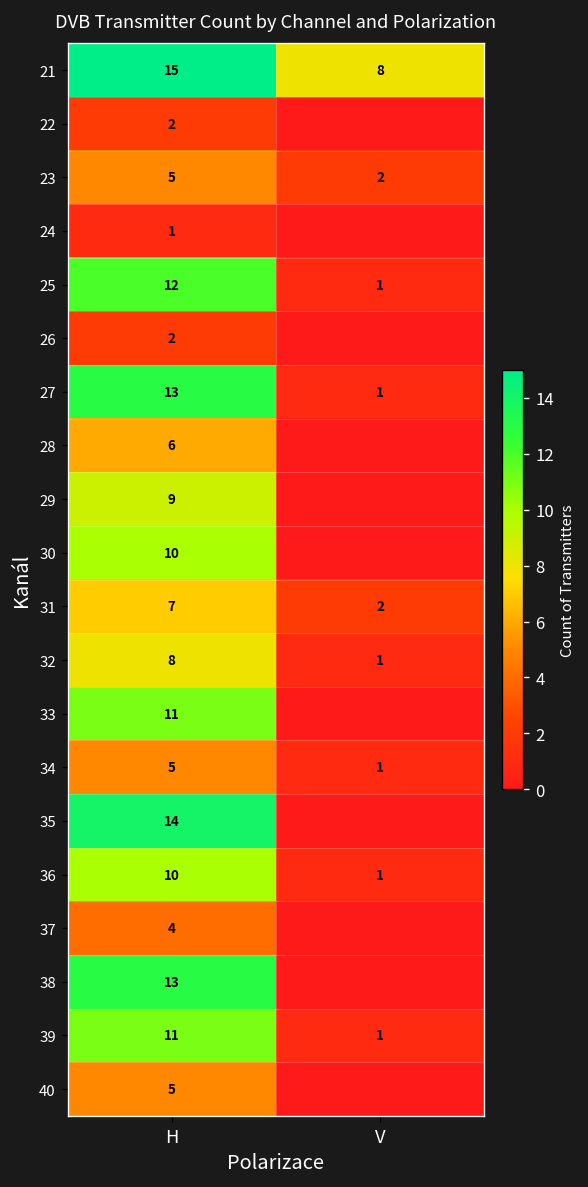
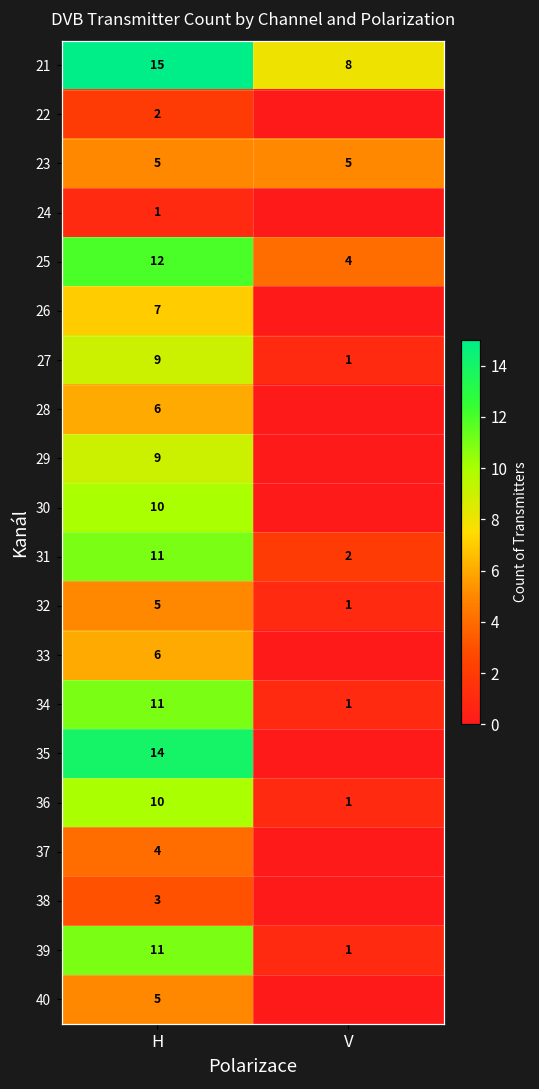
23, V: 2 -> 5
25, V: 1 -> 4
26, H: 2 -> 7
27, H: 13 -> 9
31, H: 7 -> 11
32, H: 8 -> 5
33, H: 11 -> 6
34, H: 5 -> 11
38, H: 13 -> 3
